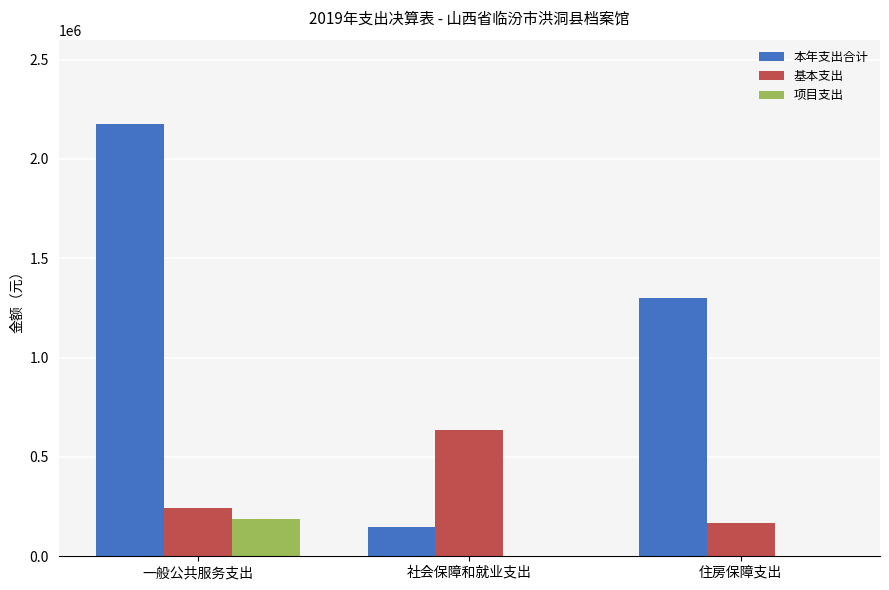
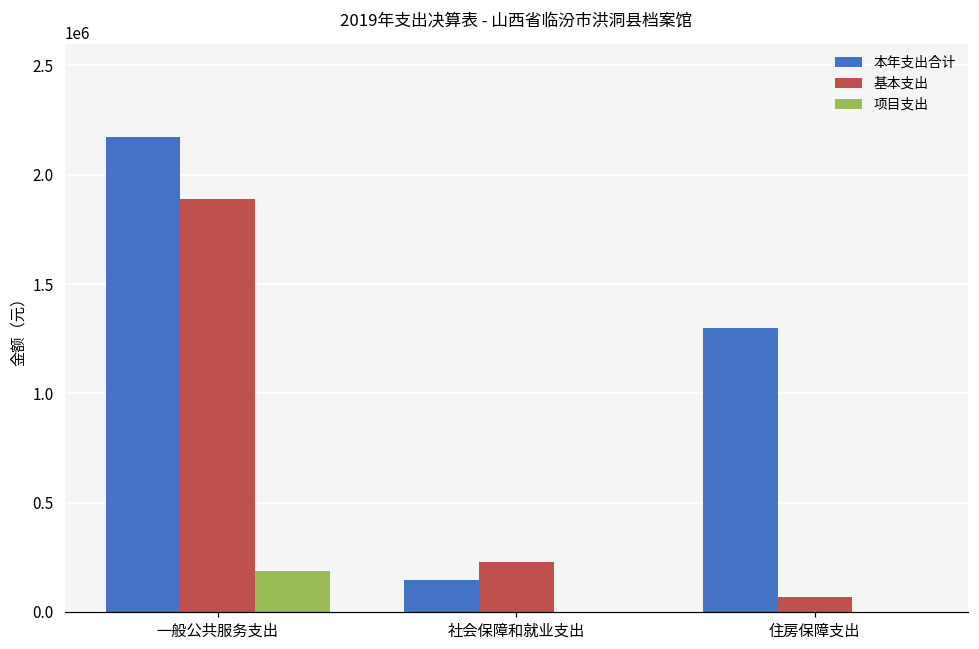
基本支出, 一般公共服务支出: 240000 -> 1890000
基本支出, 社会保障和就业支出: 630000 -> 230000
基本支出, 住房保障支出: 170000 -> 70000
